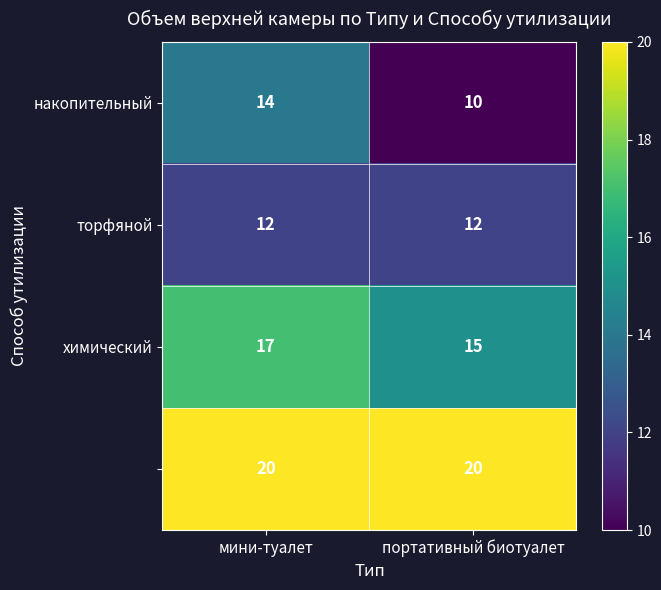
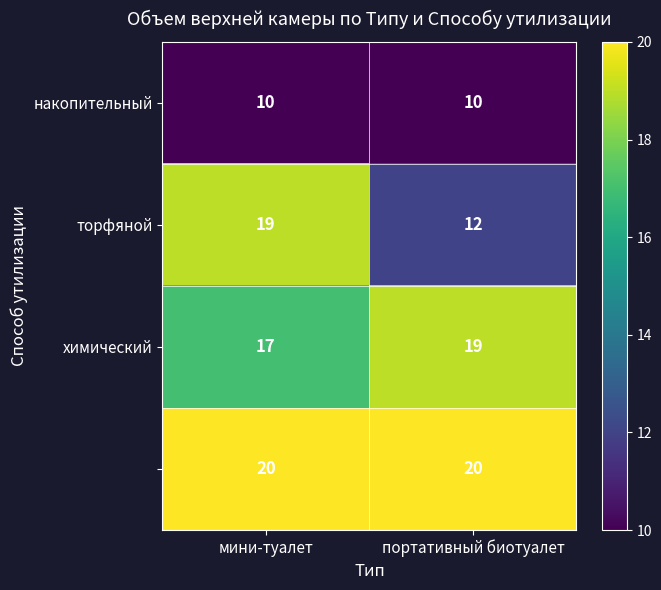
накопительный, мини-туалет: 14 -> 10
торфяной, мини-туалет: 12 -> 19
химический, портативный биотуалет: 15 -> 19
